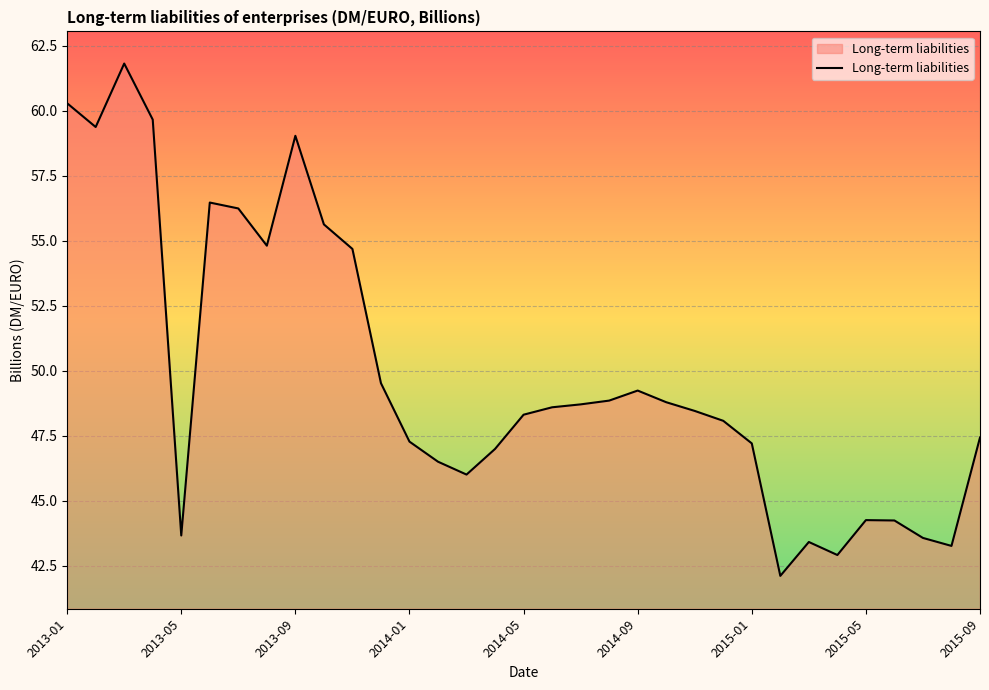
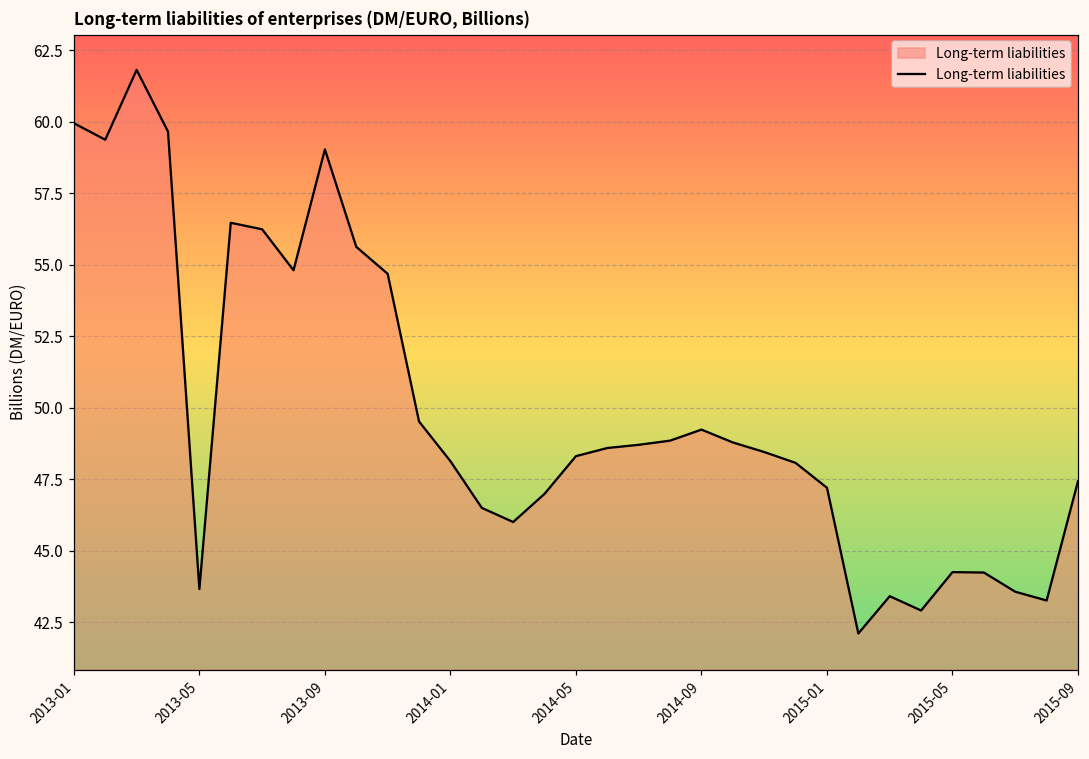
2013-01: 60.3 -> 59.9
2014-01: 47.3 -> 48.1
